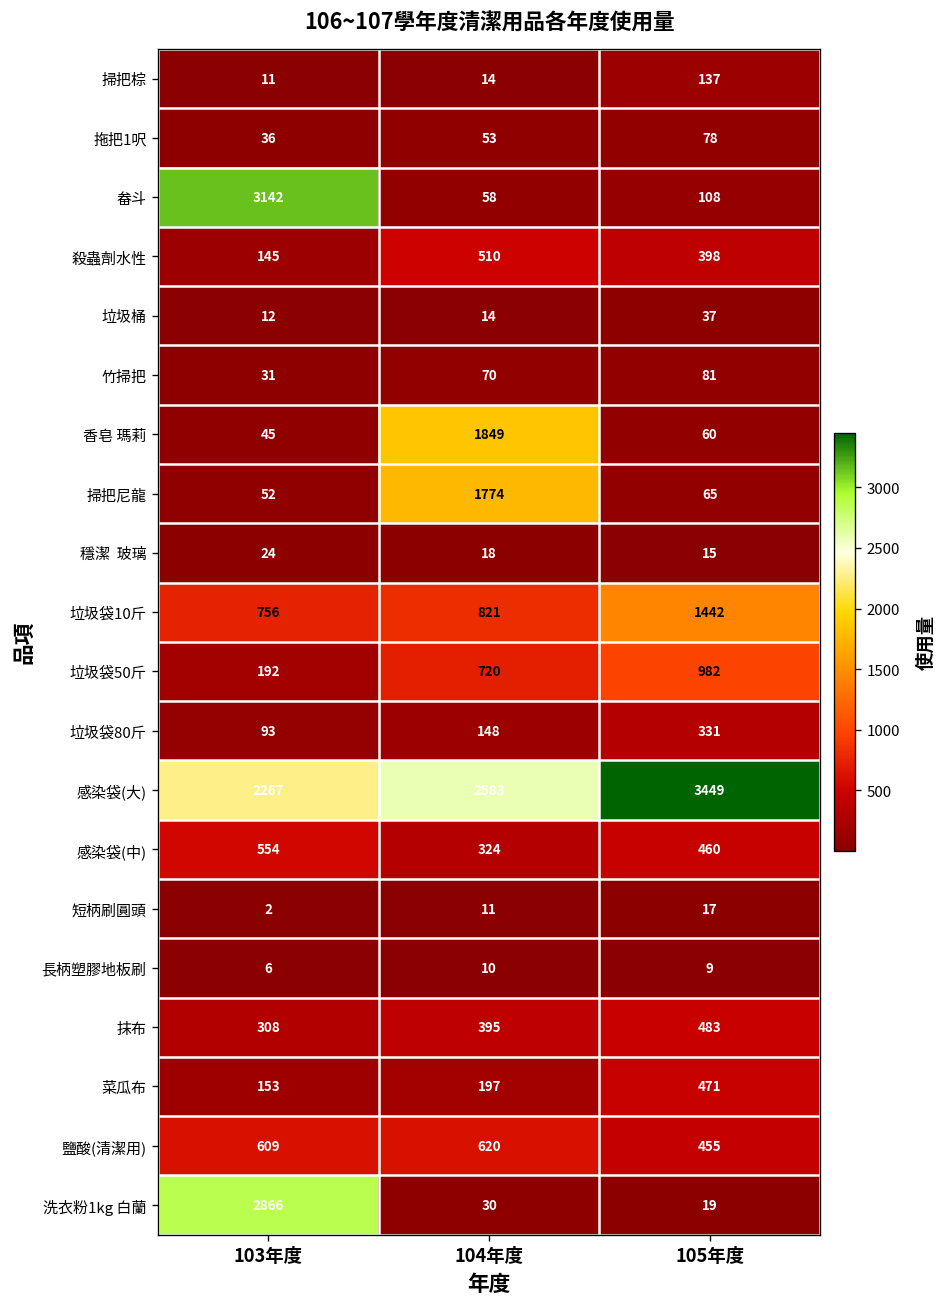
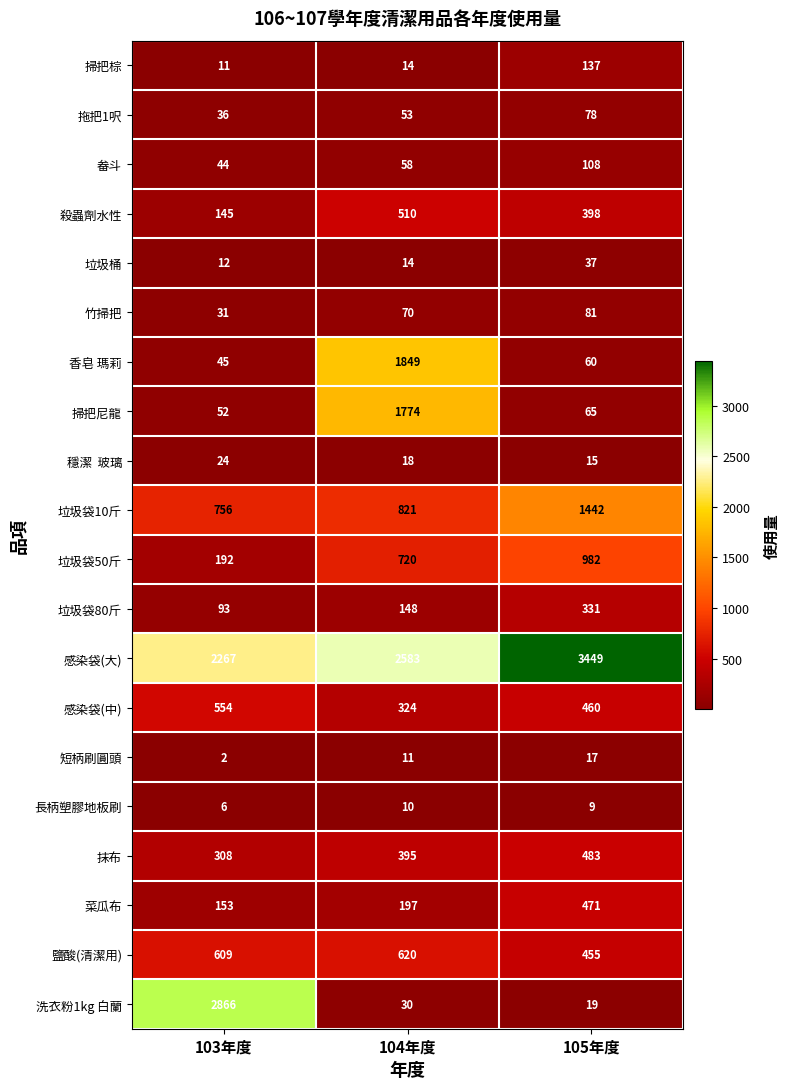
畚斗, 103年度: 3142 -> 44
